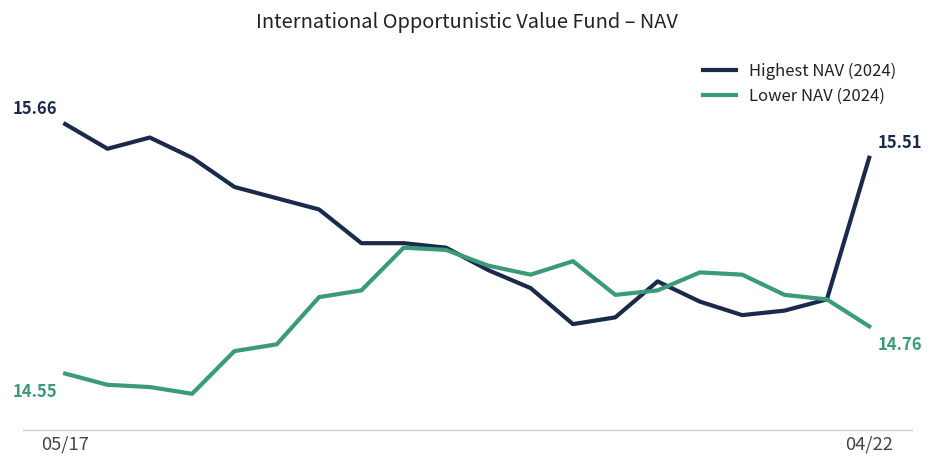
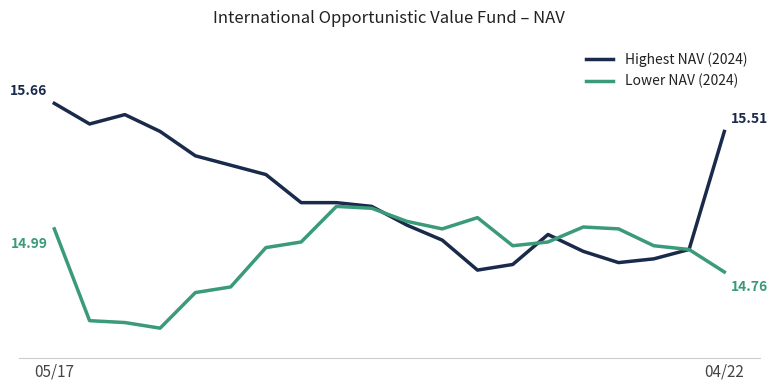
Lower NAV (2024), 05/17: 14.55 -> 14.99
